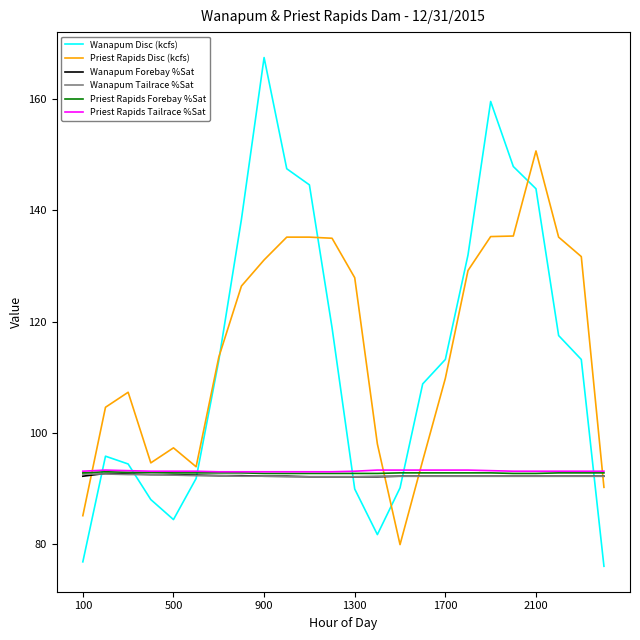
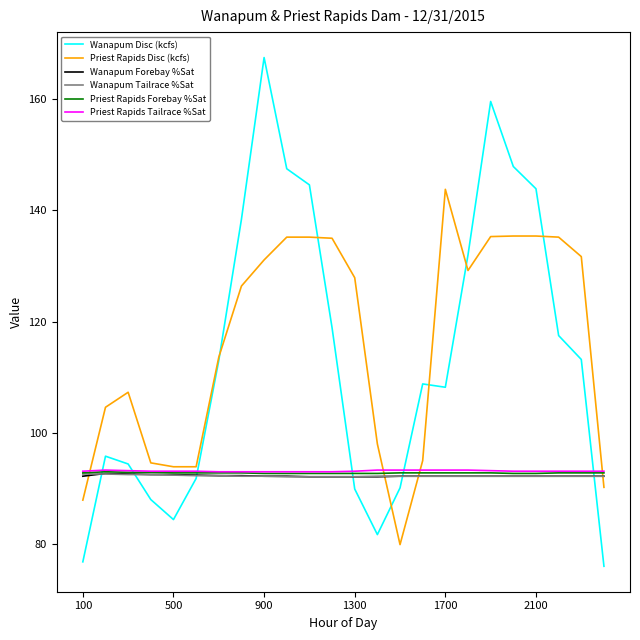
Priest Rapids Disc (kcfs), 100: 85 -> 88
Priest Rapids Disc (kcfs), 500: 97 -> 94
Wanapum Disc (kcfs), 1700: 113 -> 108
Priest Rapids Disc (kcfs), 1700: 110 -> 144
Priest Rapids Disc (kcfs), 2100: 151 -> 135
